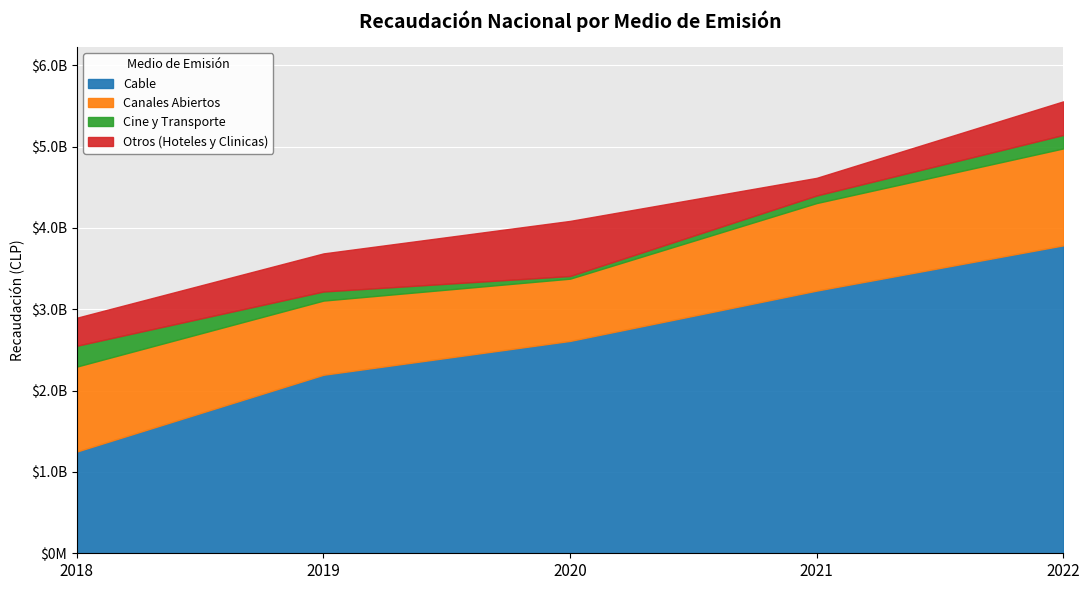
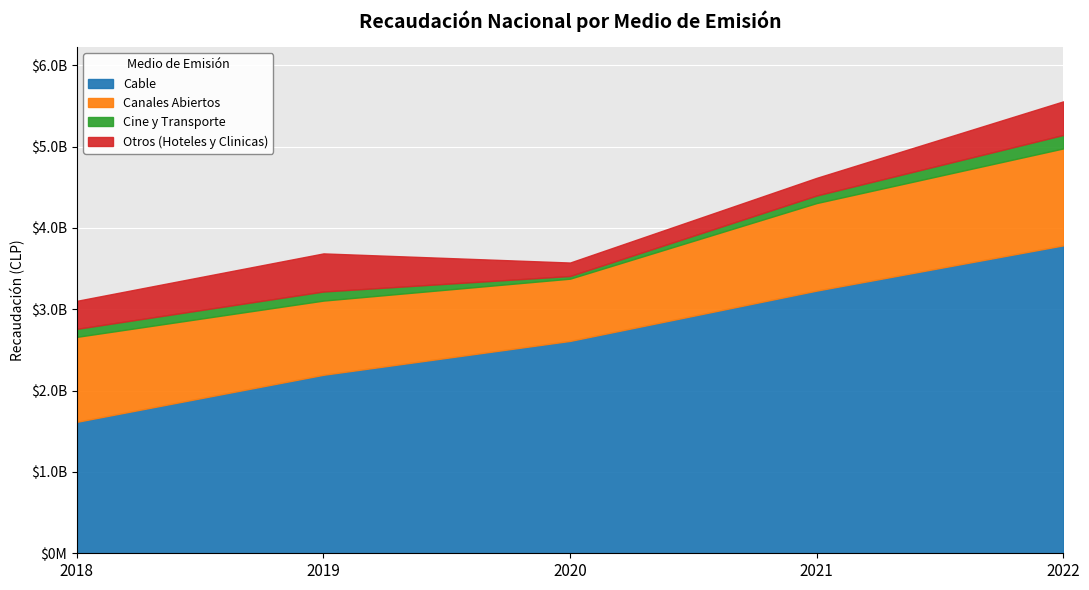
Cable, 2018: $1300000000 -> $1600000000
Cine y Transporte, 2018: $300000000 -> $100000000
Otros (Hoteles y Clinicas), 2020: $700000000 -> $200000000
